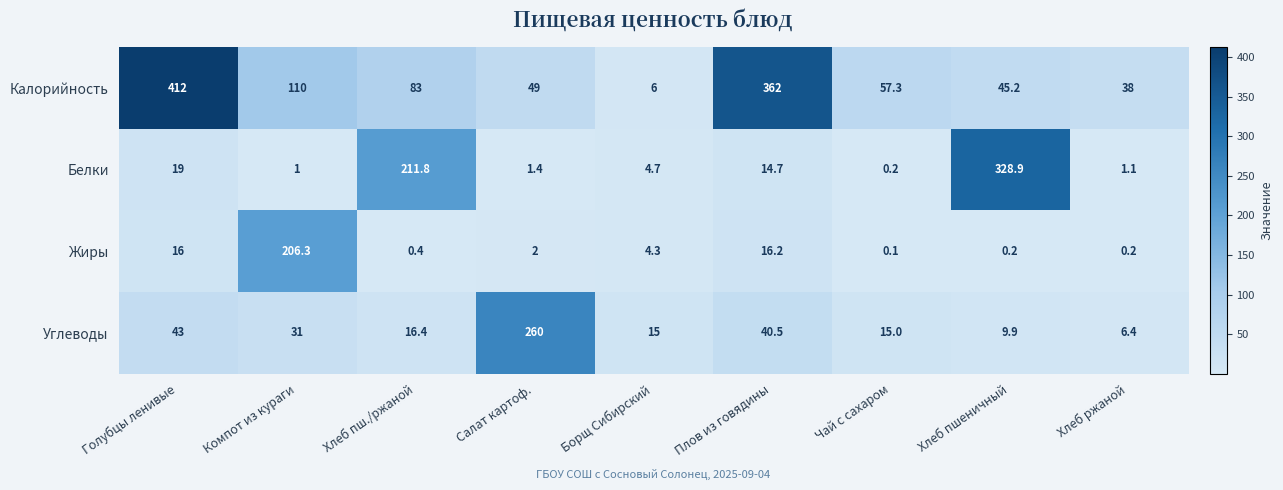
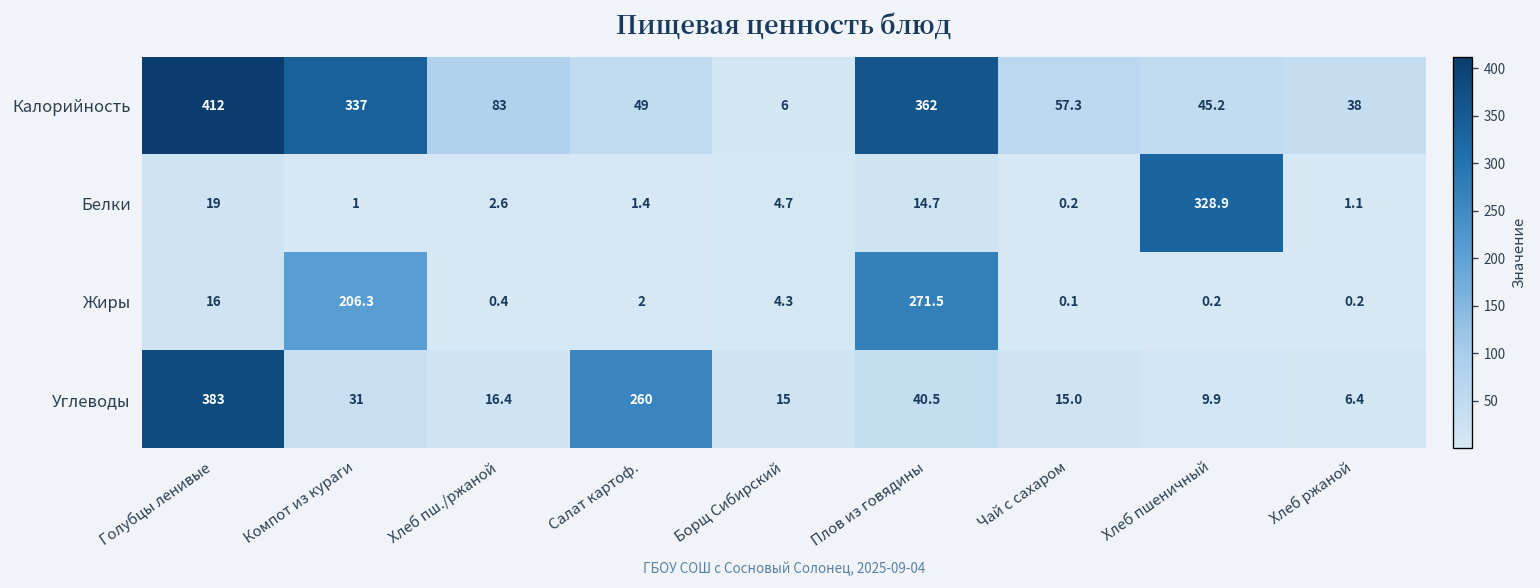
Калорийность, Компот из кураги: 110 -> 337
Белки, Хлеб пш./ржаной: 211.8 -> 2.6
Жиры, Плов из говядины: 16.2 -> 271.5
Углеводы, Голубцы ленивые: 43 -> 383
